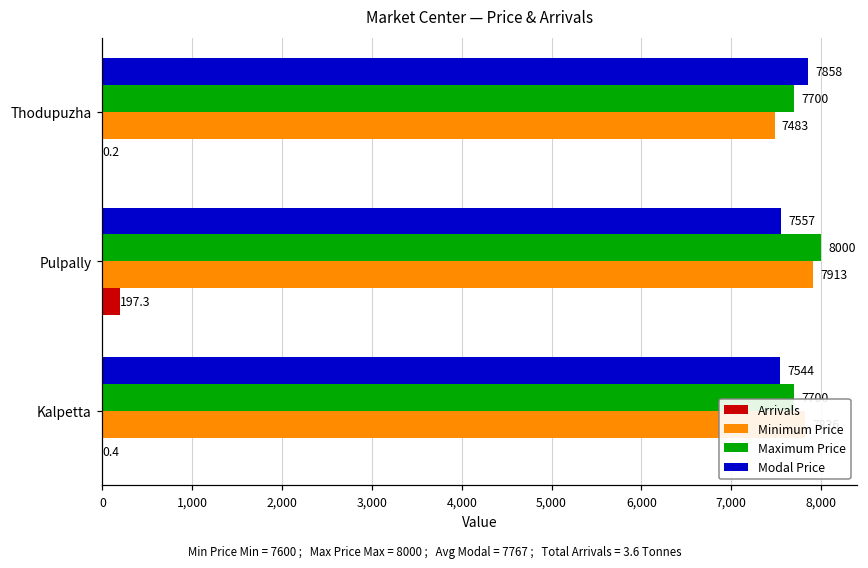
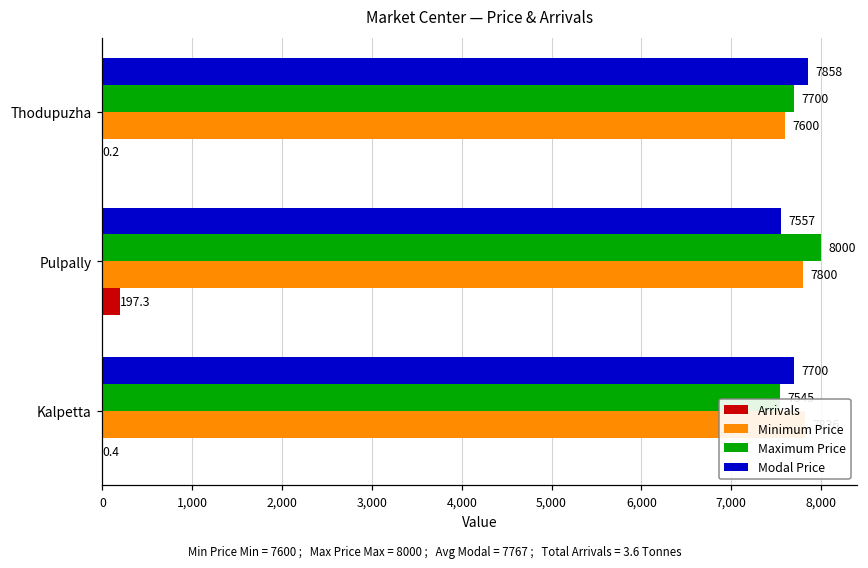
Minimum Price, Thodupuzha: 7483 -> 7600
Minimum Price, Pulpally: 7913 -> 7800
Modal Price, Kalpetta: 7544 -> 7700
Maximum Price, Kalpetta: 7700 -> 7545
